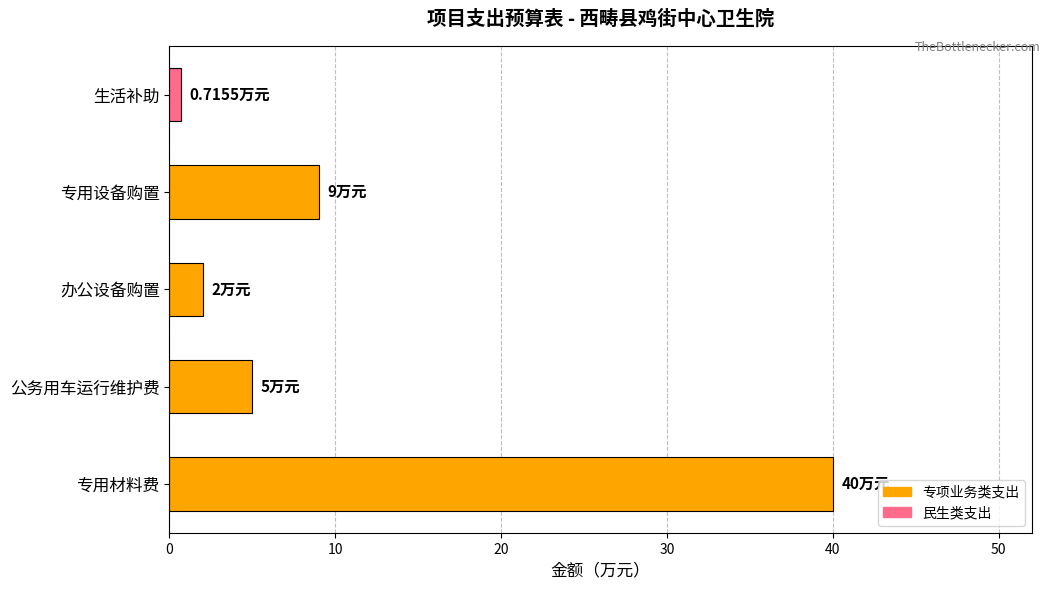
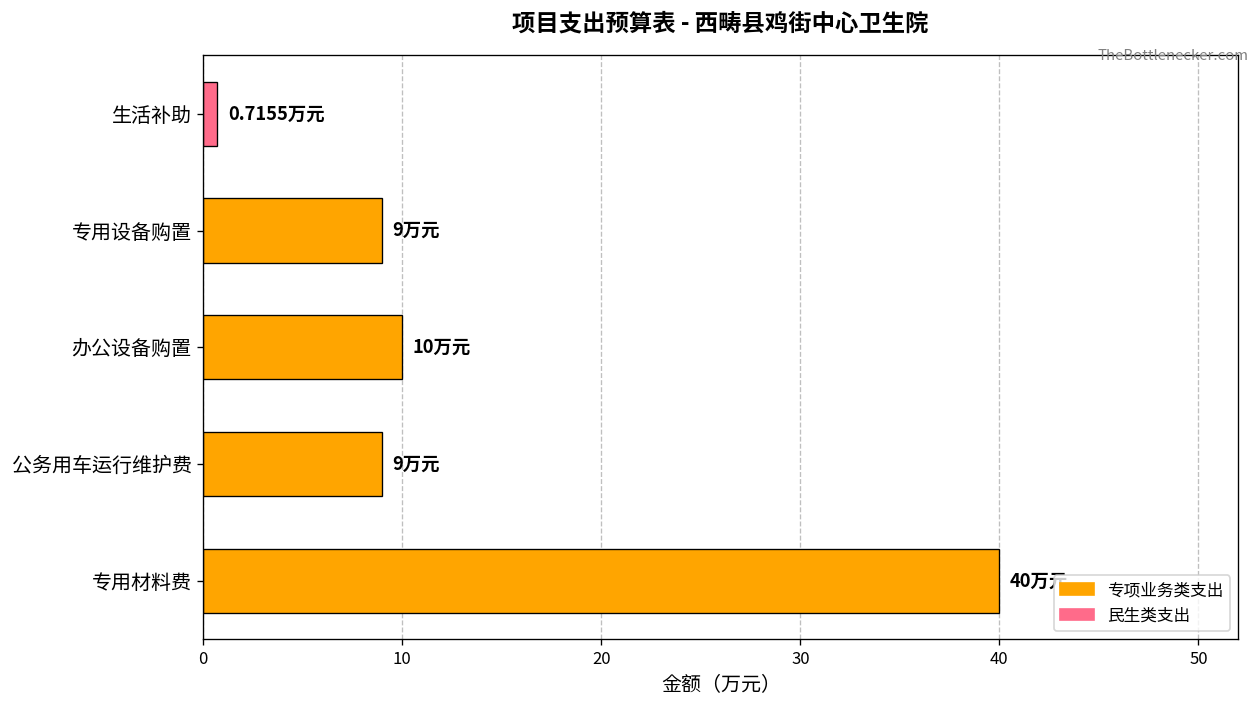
办公设备购置: 2 -> 10
公务用车运行维护费: 5 -> 9
